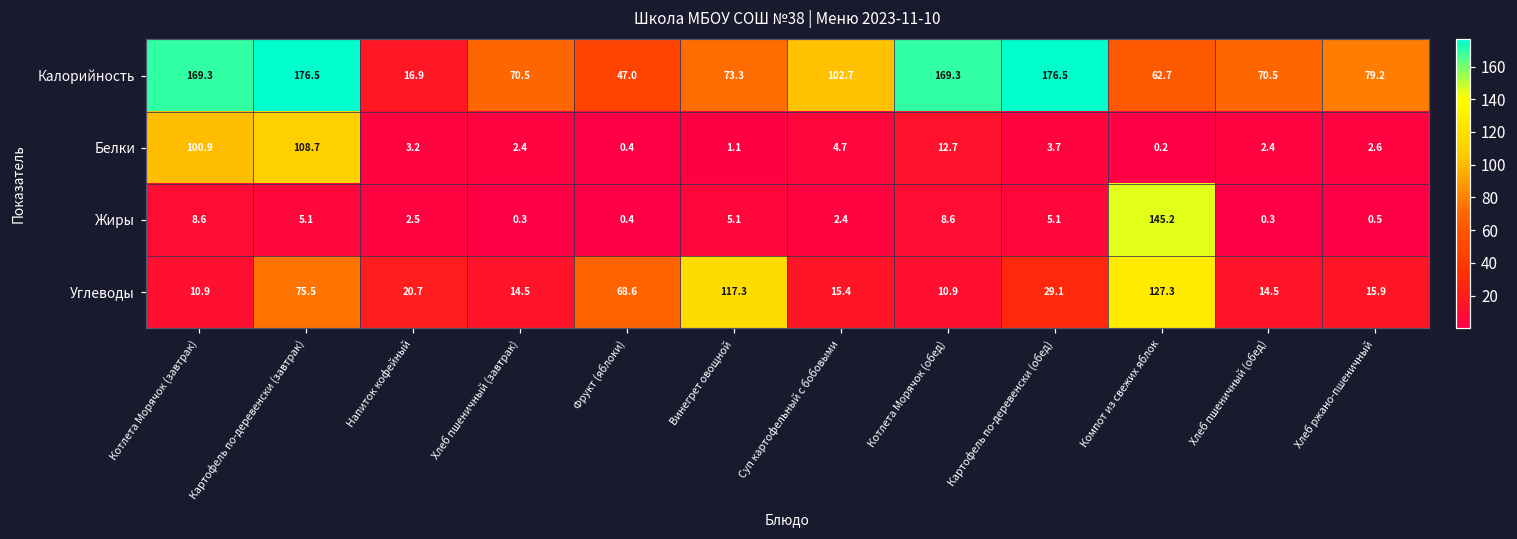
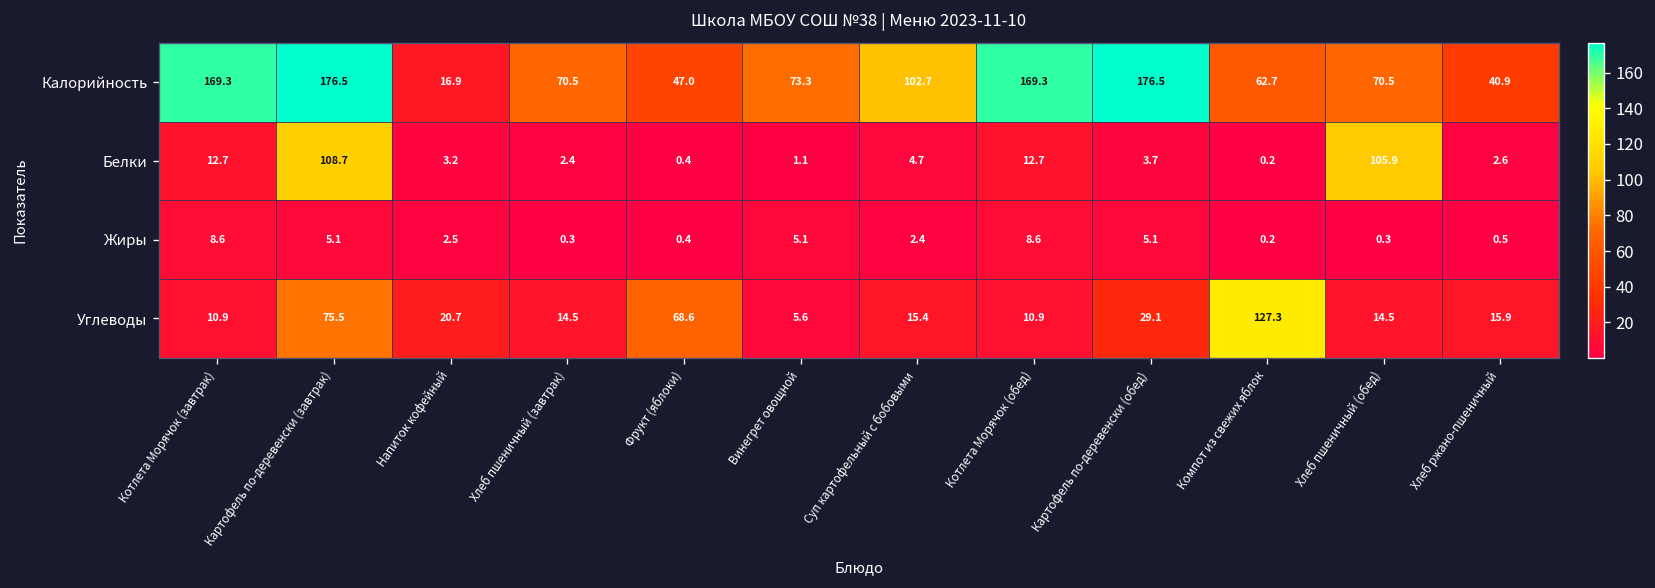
Калорийность, Хлеб ржано-пшеничный: 79.2 -> 40.9
Белки, Котлета Морячок (завтрак): 100.9 -> 12.7
Белки, Хлеб пшеничный (обед): 2.4 -> 105.9
Жиры, Компот из свежих яблок: 145.2 -> 0.2
Углеводы, Винегрет овощной: 117.3 -> 5.6
